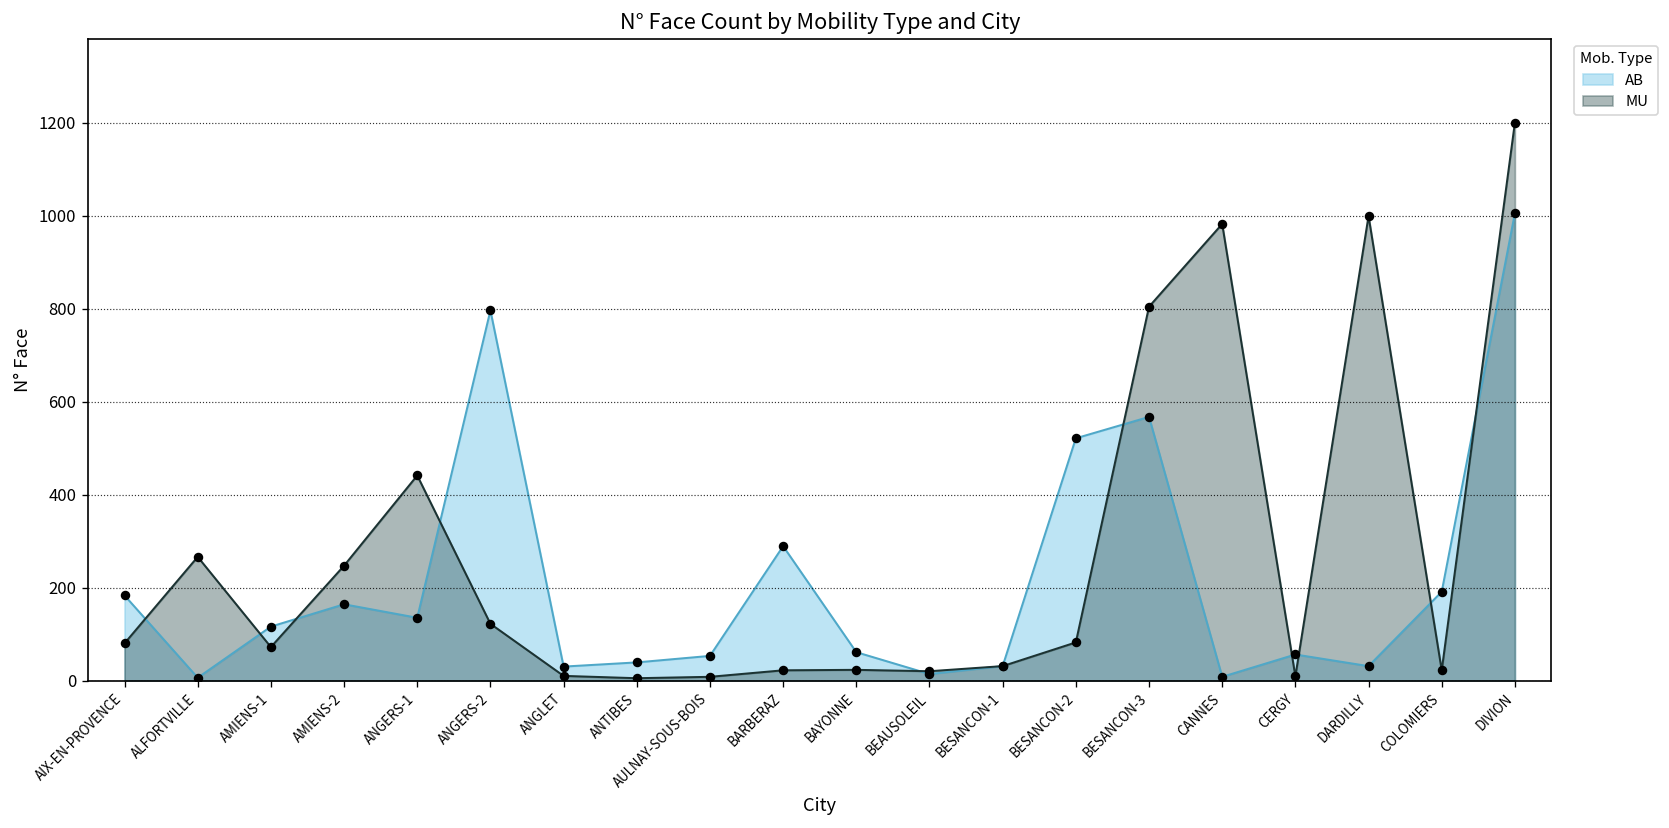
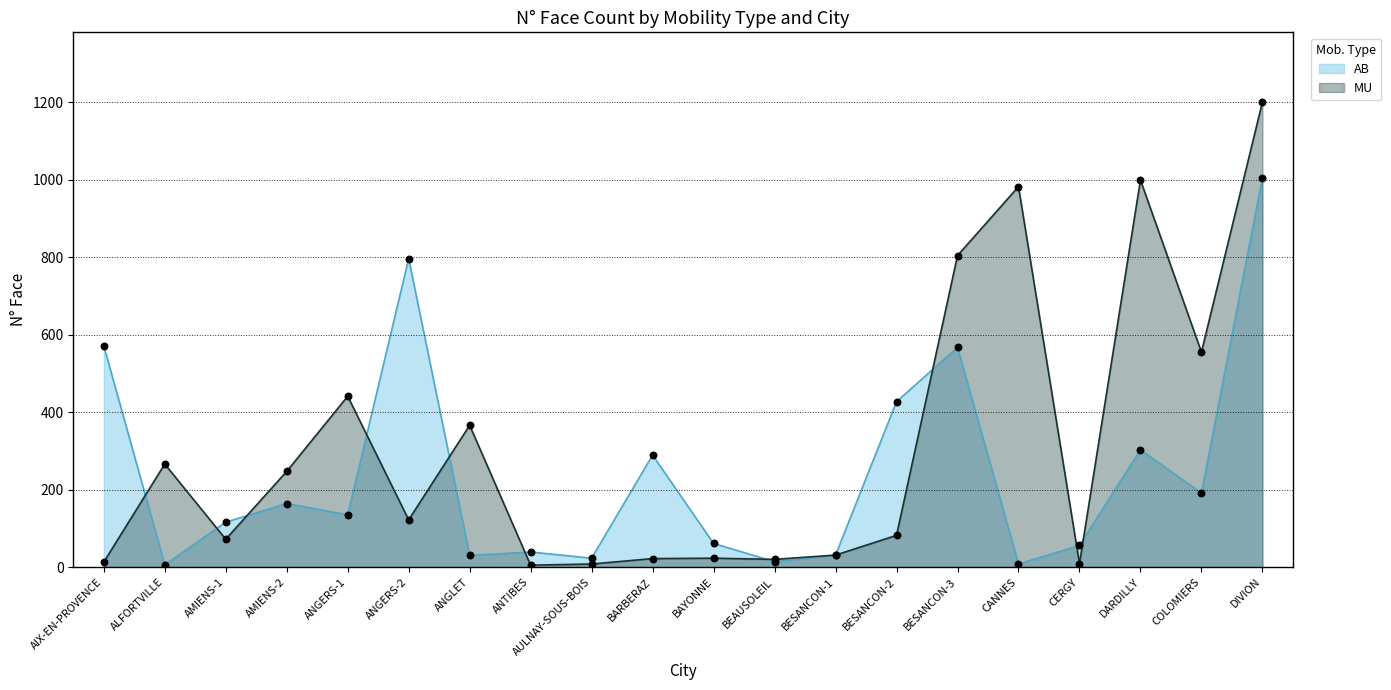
AB, AIX-EN-PROVENCE: 180 -> 570
MU, AIX-EN-PROVENCE: 80 -> 10
MU, ANGLET: 10 -> 370
AB, AULNAY-SOUS-BOIS: 50 -> 20
AB, BESANCON-2: 520 -> 430
AB, DARDILLY: 30 -> 300
MU, COLOMIERS: 20 -> 560
